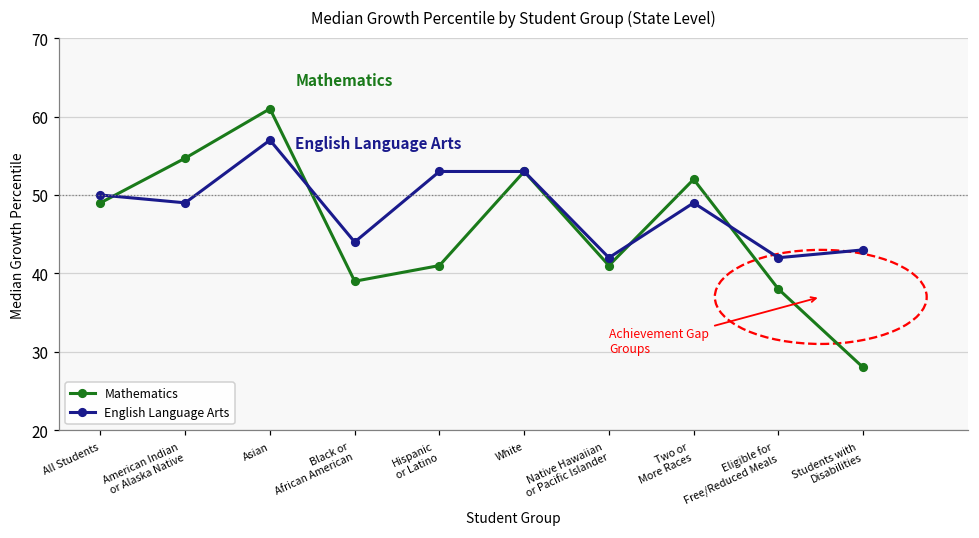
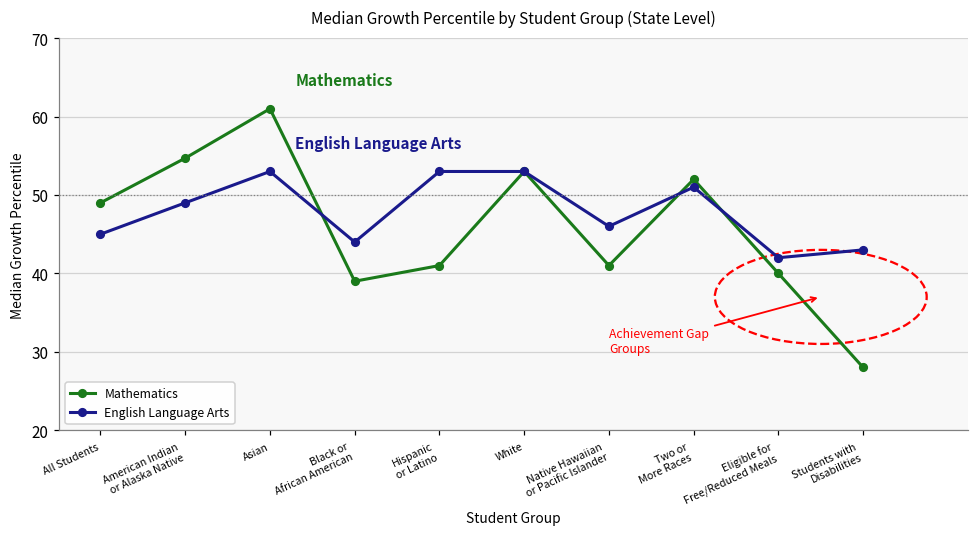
English Language Arts, All Students: 50 -> 45
English Language Arts, Asian: 57 -> 53
English Language Arts, Native Hawaiian or Pacific Islander: 42 -> 46
English Language Arts, Two or More Races: 49 -> 51
Mathematics, Eligible for Free/Reduced Meals: 38 -> 40
